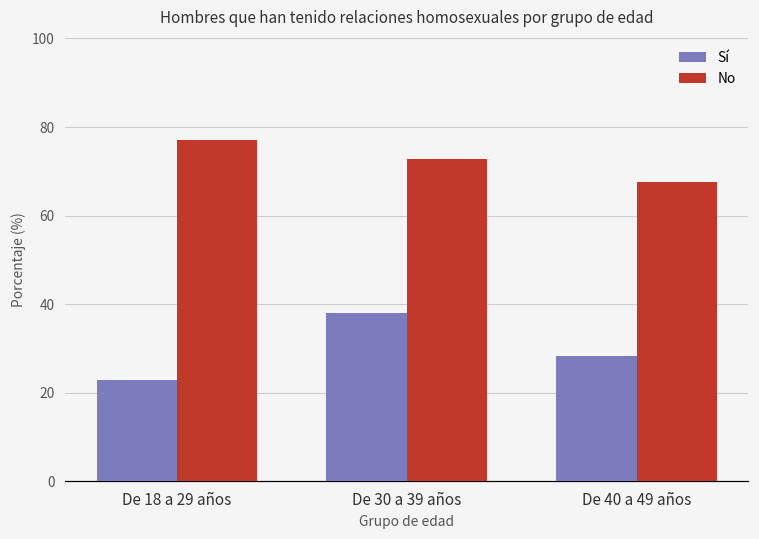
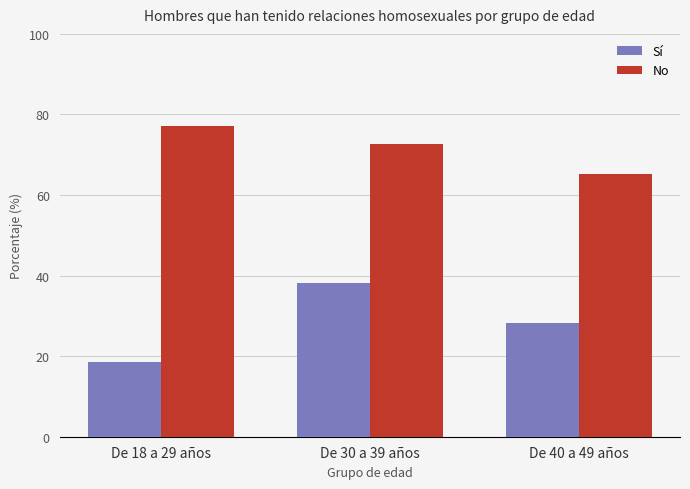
Sí, De 18 a 29 años: 23 -> 19
No, De 40 a 49 años: 67 -> 65
